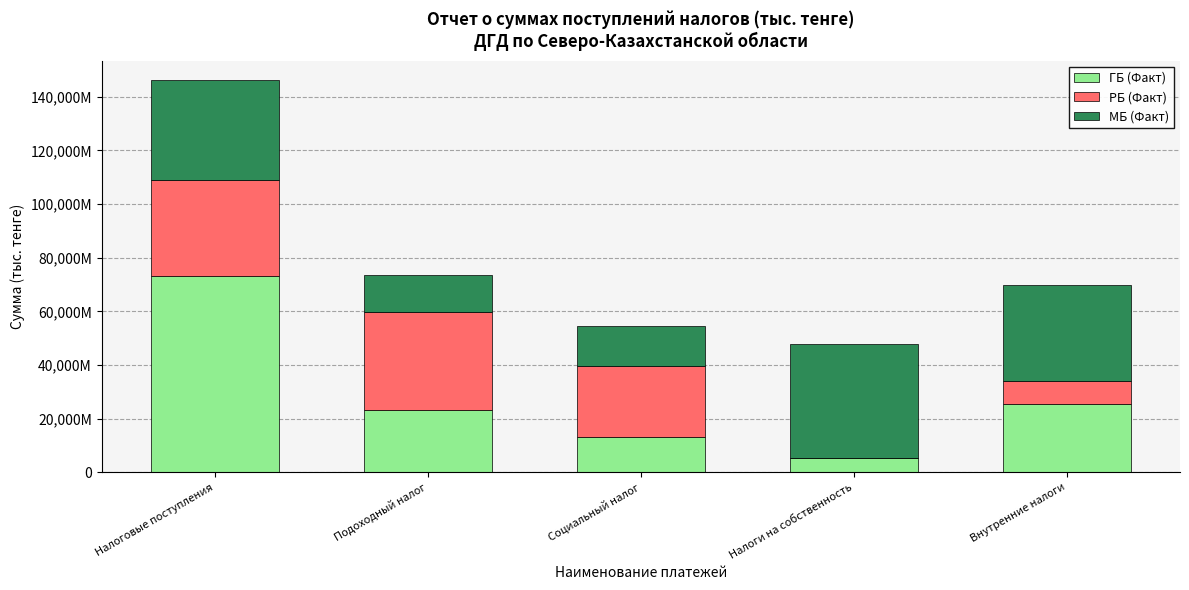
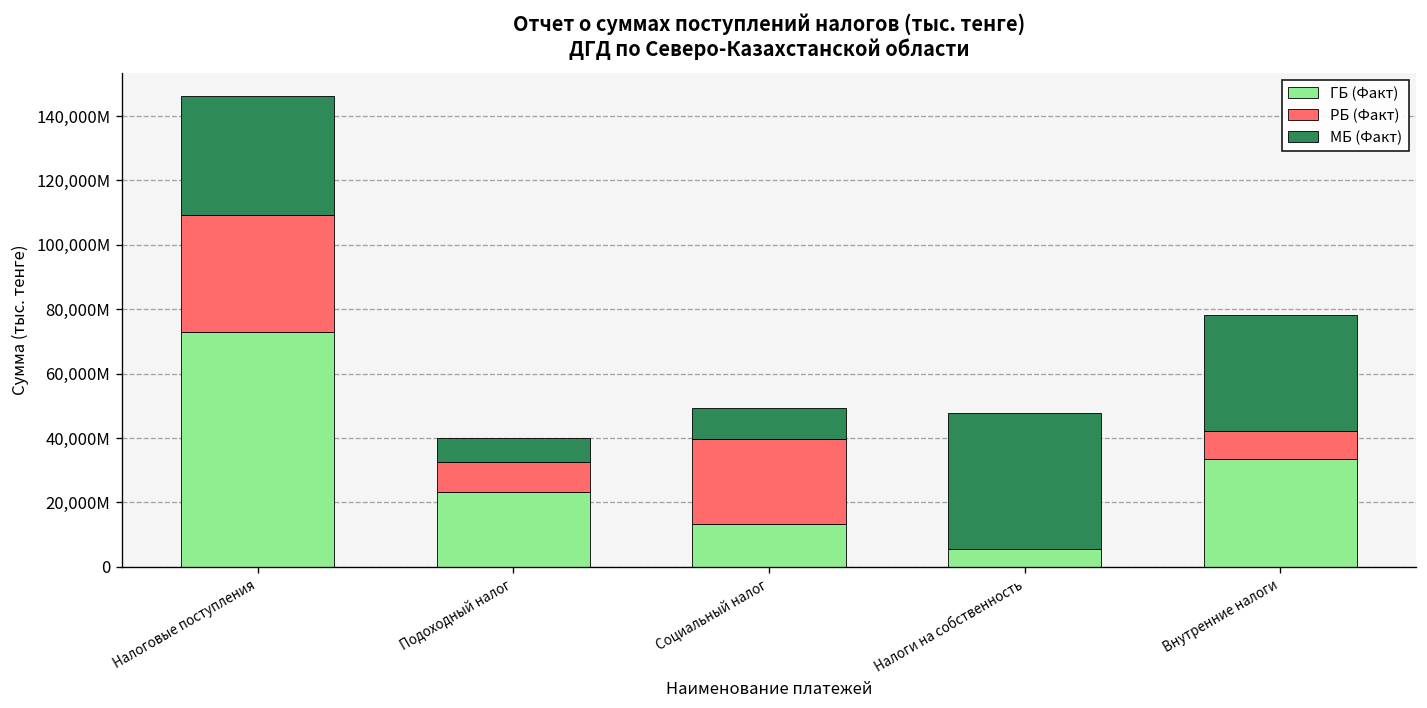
РБ (Факт), Подоходный налог: 37,000,000,000 -> 10,000,000,000
МБ (Факт), Подоходный налог: 14,000,000,000 -> 7,000,000,000
МБ (Факт), Социальный налог: 15,000,000,000 -> 10,000,000,000
ГБ (Факт), Внутренние налоги: 25,000,000,000 -> 34,000,000,000
